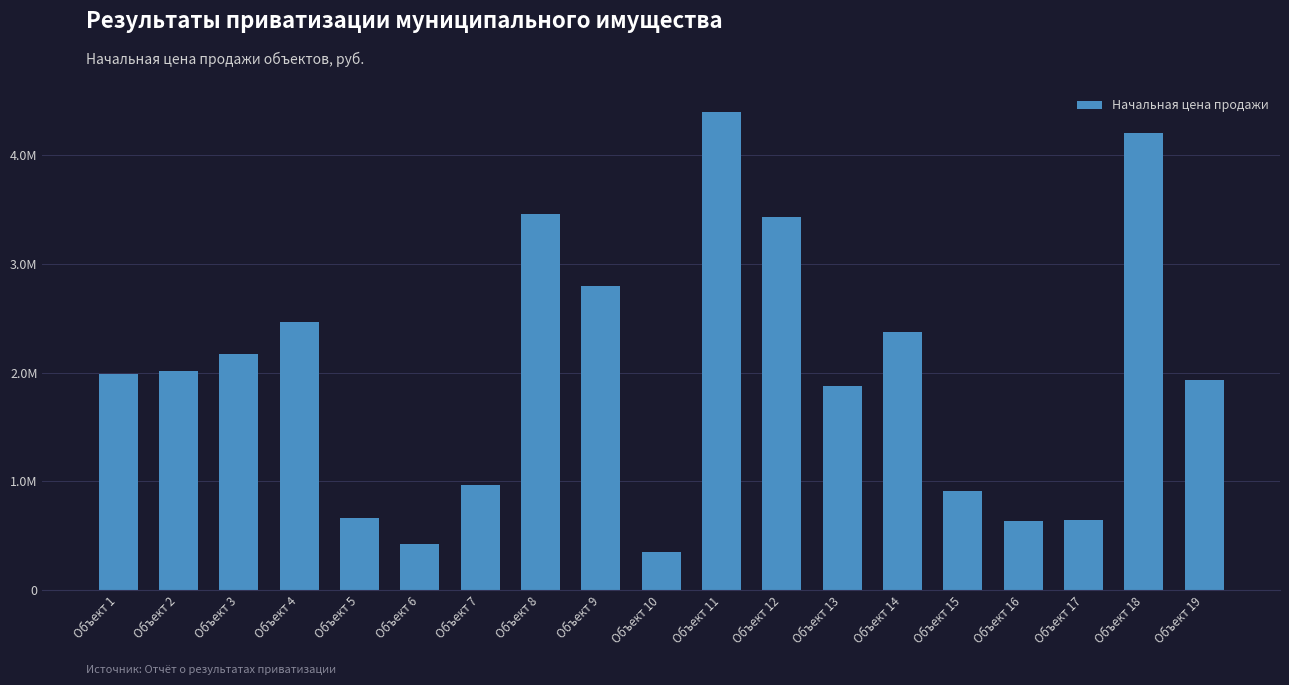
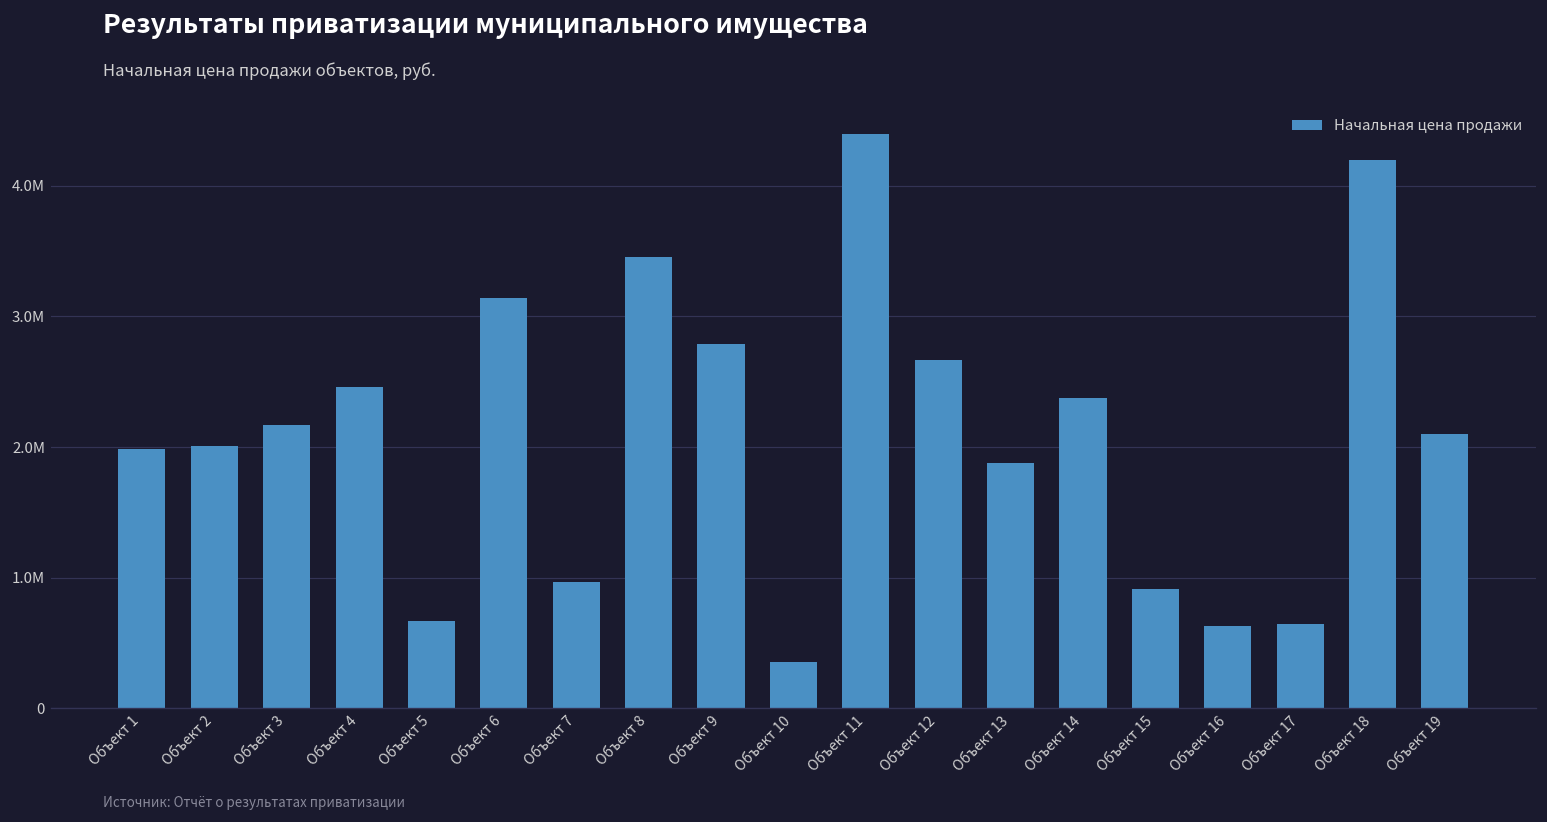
Объект 6: 420000 -> 3140000
Объект 12: 3430000 -> 2670000
Объект 19: 1930000 -> 2100000
